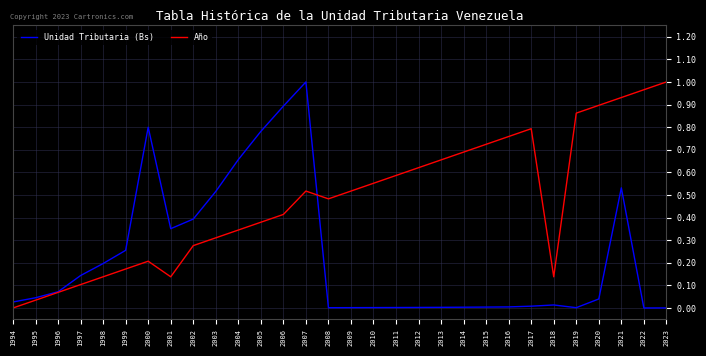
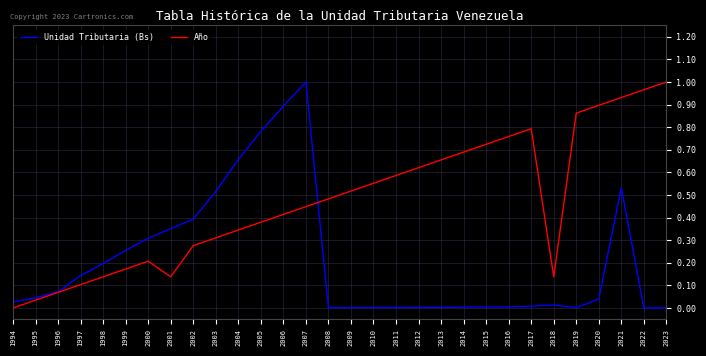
Unidad Tributaria (Bs), 2000: 0.80 -> 0.31
Año, 2007: 0.52 -> 0.45
